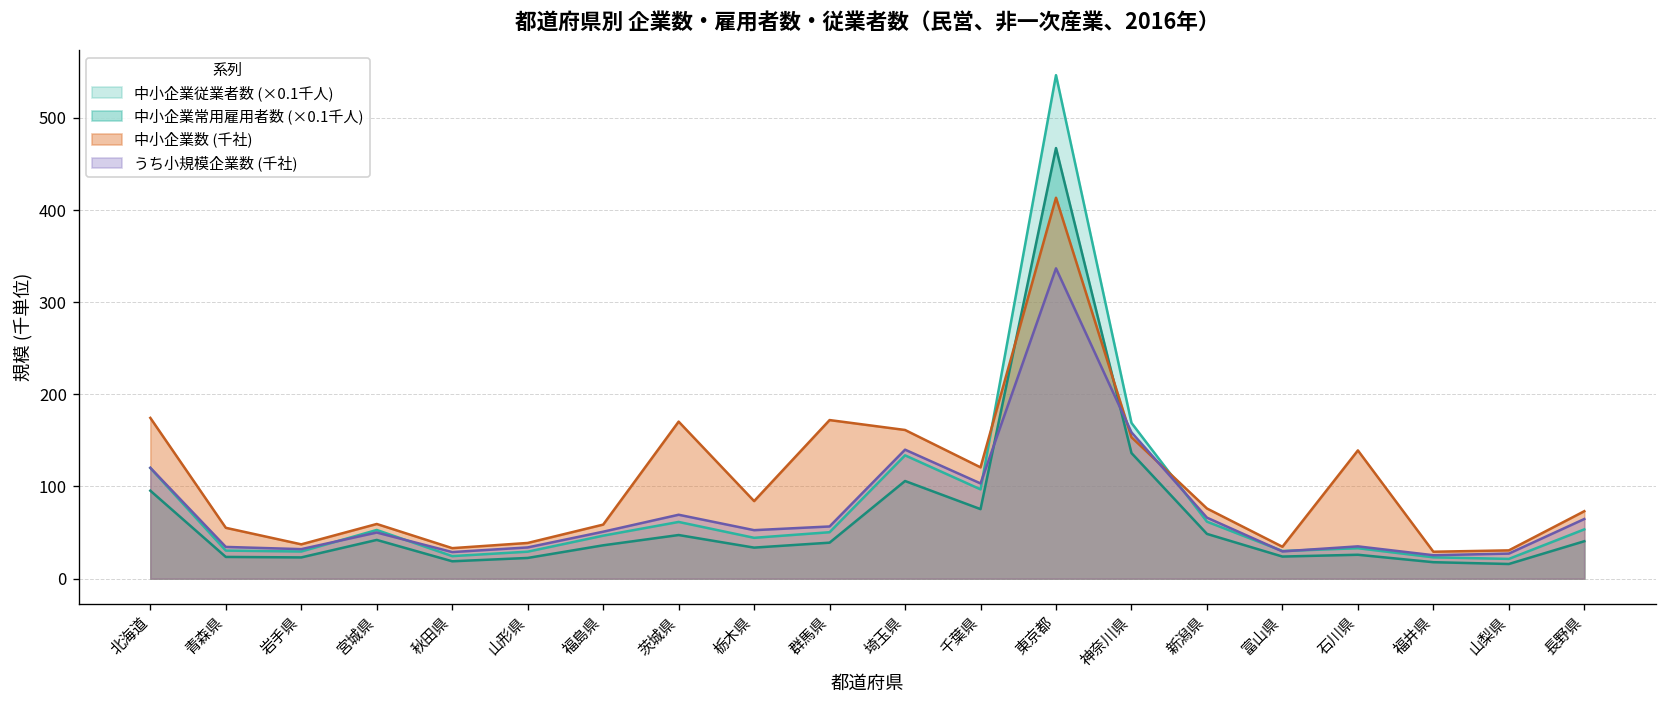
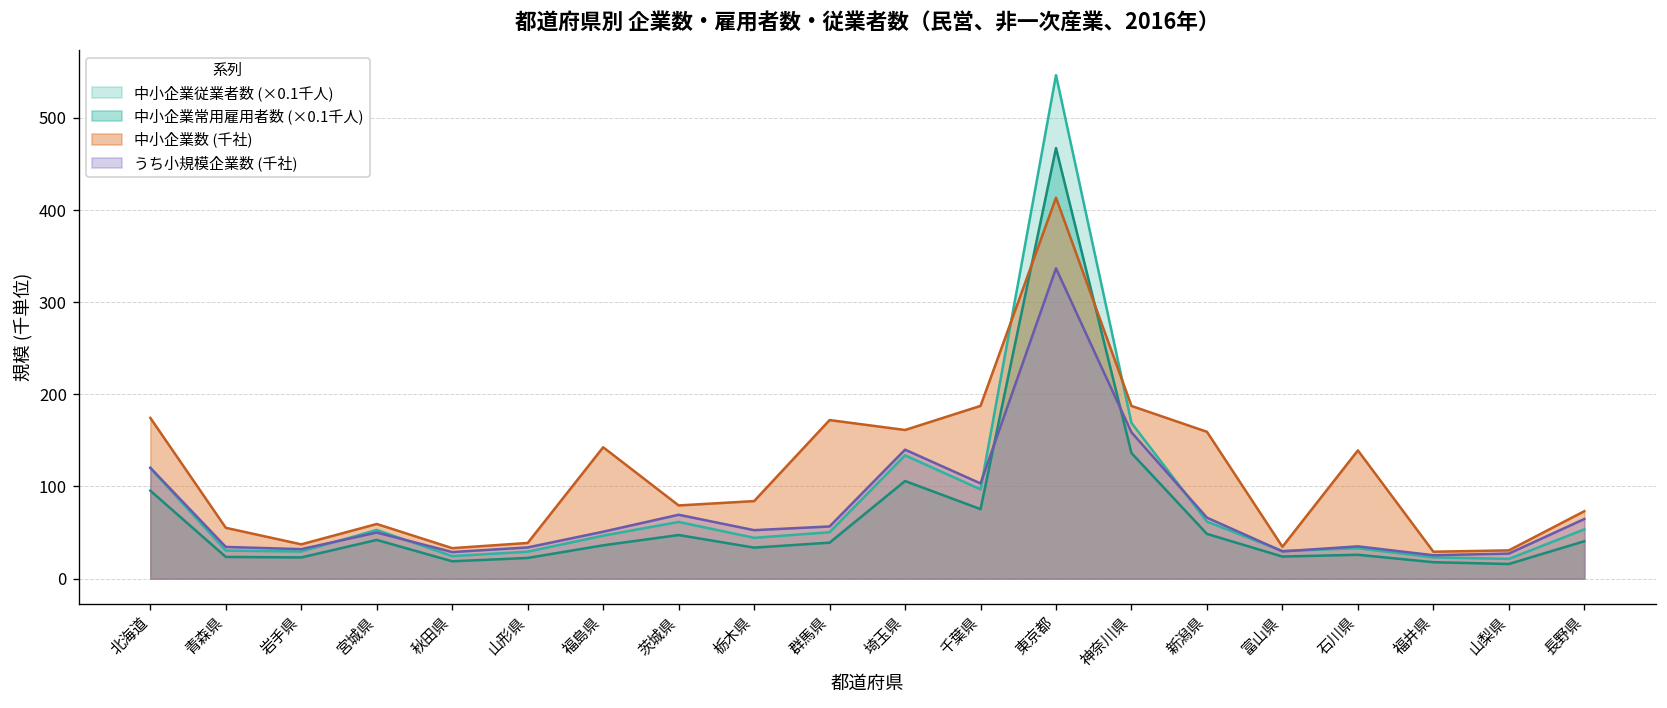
中小企業数 (千社), 福島県: 60 -> 140
中小企業数 (千社), 茨城県: 170 -> 80
中小企業数 (千社), 千葉県: 120 -> 190
中小企業数 (千社), 神奈川県: 150 -> 190
中小企業数 (千社), 新潟県: 80 -> 160
